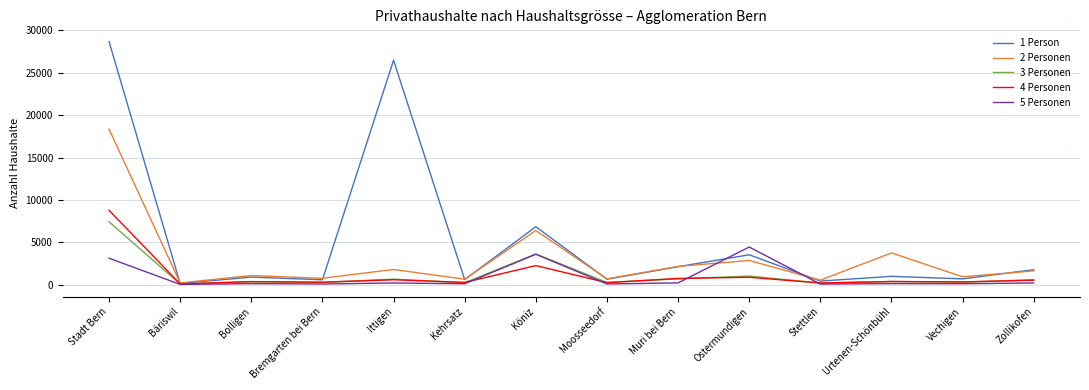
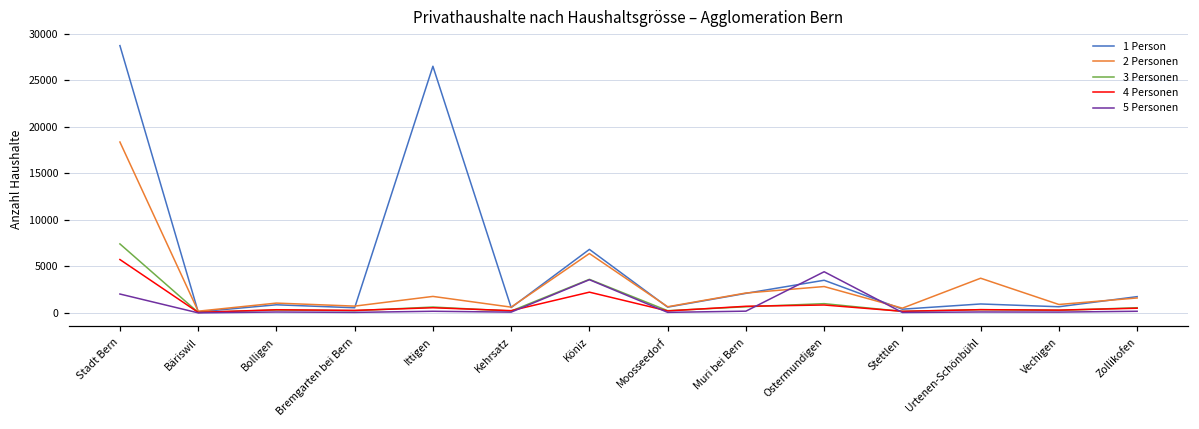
4 Personen, Stadt Bern: 9000 -> 6000
5 Personen, Stadt Bern: 3000 -> 2000
